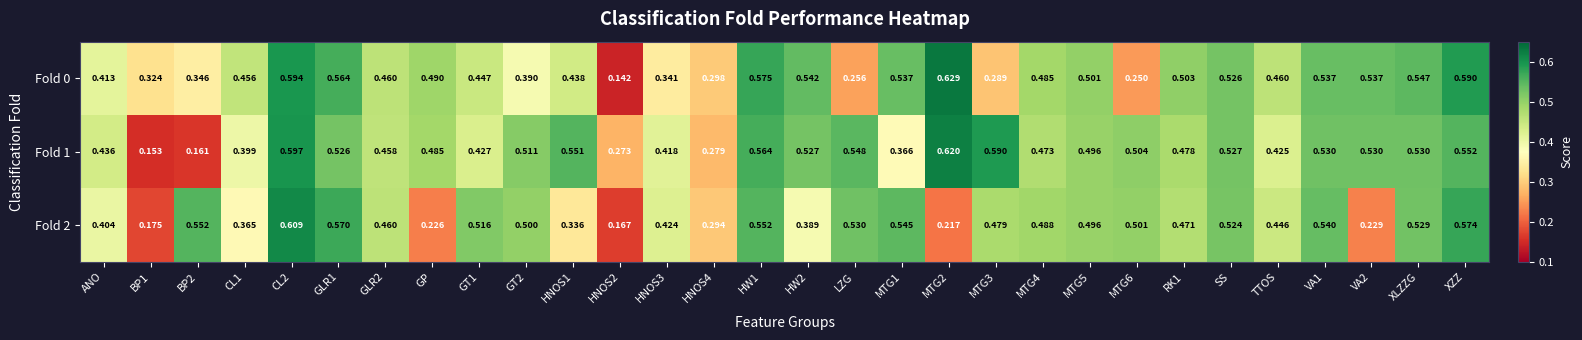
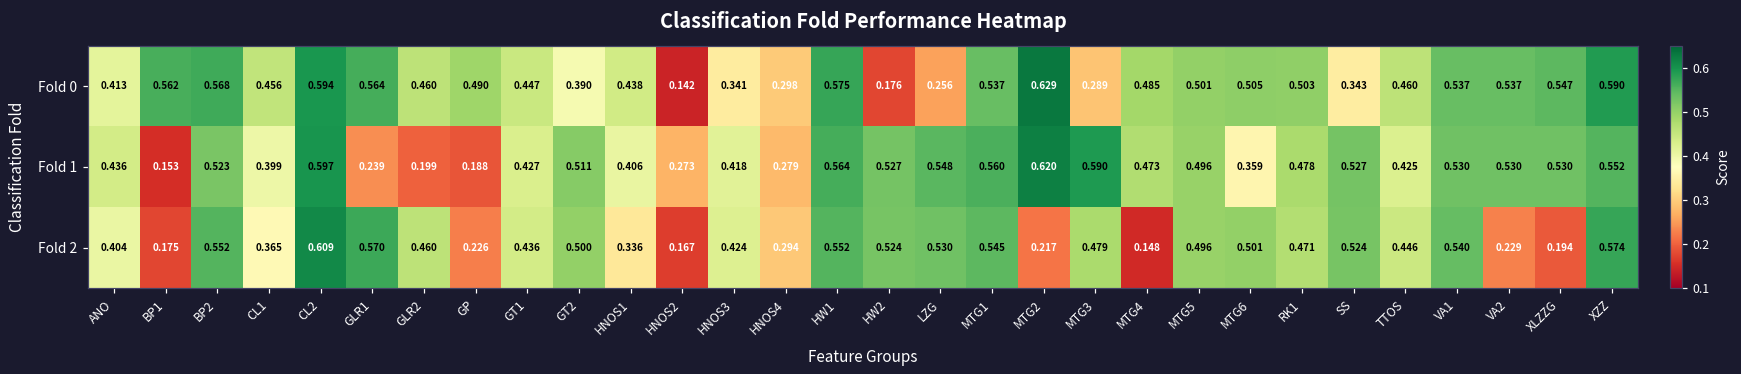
Fold 0, BP1: 0.324 -> 0.562
Fold 0, BP2: 0.346 -> 0.568
Fold 0, HW2: 0.542 -> 0.176
Fold 0, MTG6: 0.250 -> 0.505
Fold 0, SS: 0.526 -> 0.343
Fold 1, BP2: 0.161 -> 0.523
Fold 1, GLR1: 0.526 -> 0.239
Fold 1, GLR2: 0.458 -> 0.199
Fold 1, GP: 0.485 -> 0.188
Fold 1, HNOS1: 0.551 -> 0.406
Fold 1, MTG1: 0.366 -> 0.560
Fold 1, MTG6: 0.504 -> 0.359
Fold 2, GT1: 0.516 -> 0.436
Fold 2, HW2: 0.389 -> 0.524
Fold 2, MTG4: 0.488 -> 0.148
Fold 2, XLZZG: 0.529 -> 0.194
